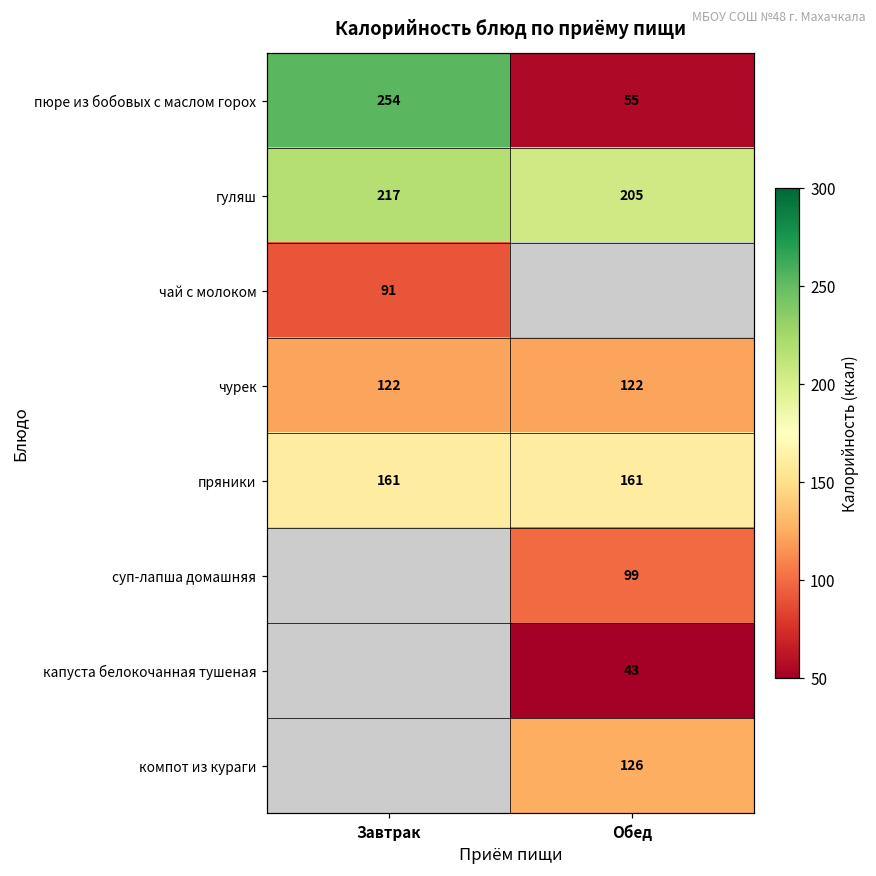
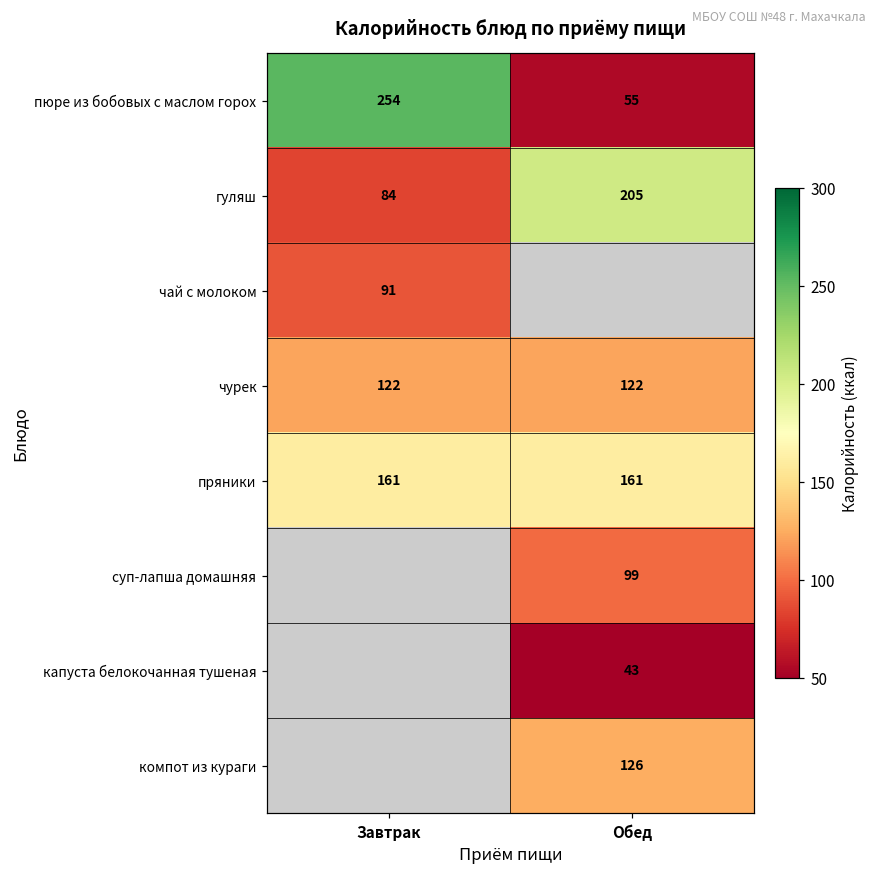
гуляш, Завтрак: 217 -> 84
